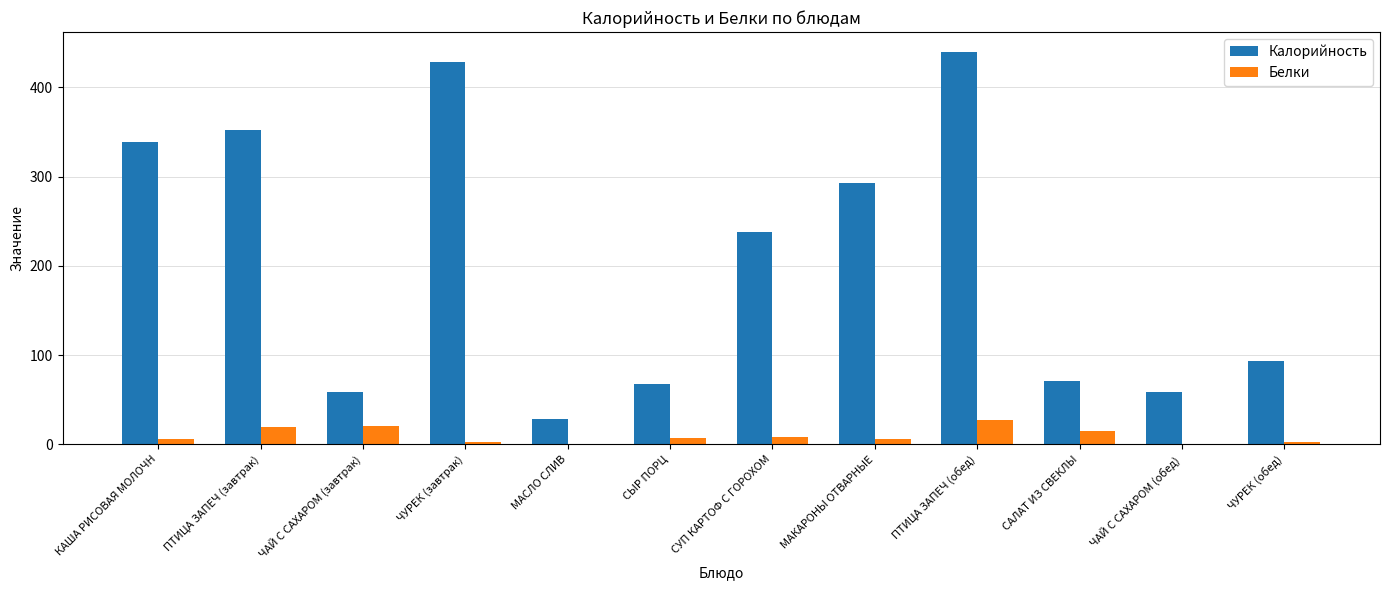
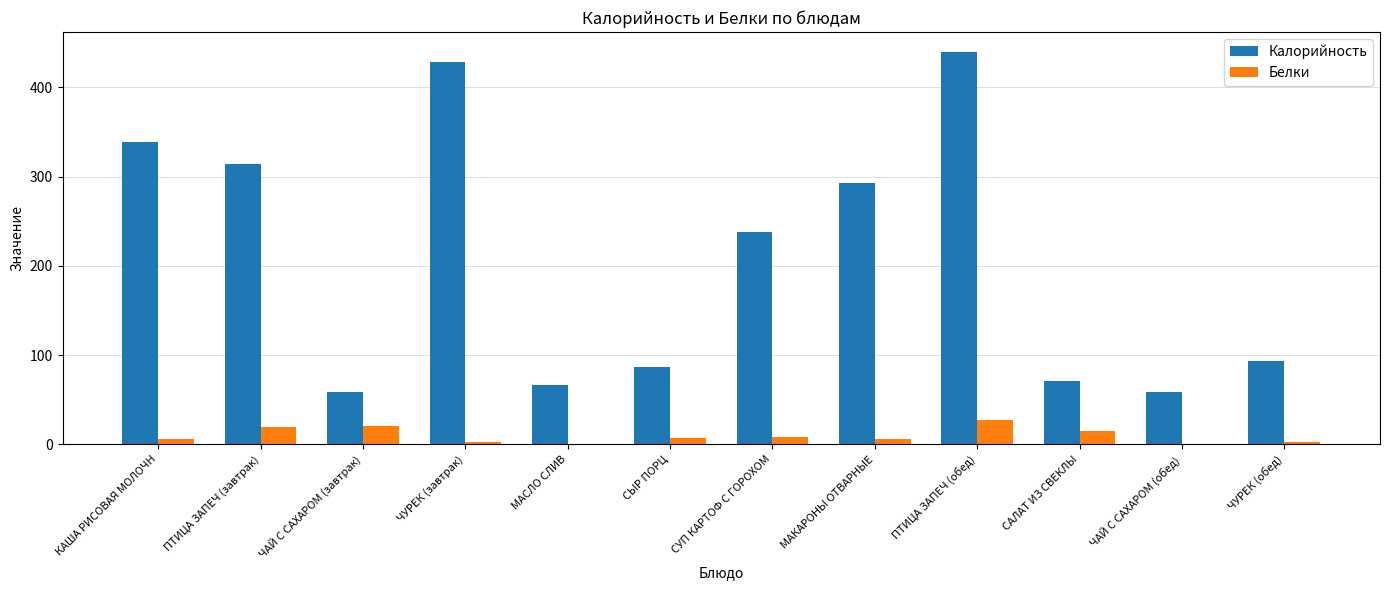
Калорийность, ПТИЦА ЗАПЕЧ (завтрак): 350 -> 310
Калорийность, МАСЛО СЛИВ: 30 -> 70
Калорийность, СЫР ПОРЦ: 70 -> 90
